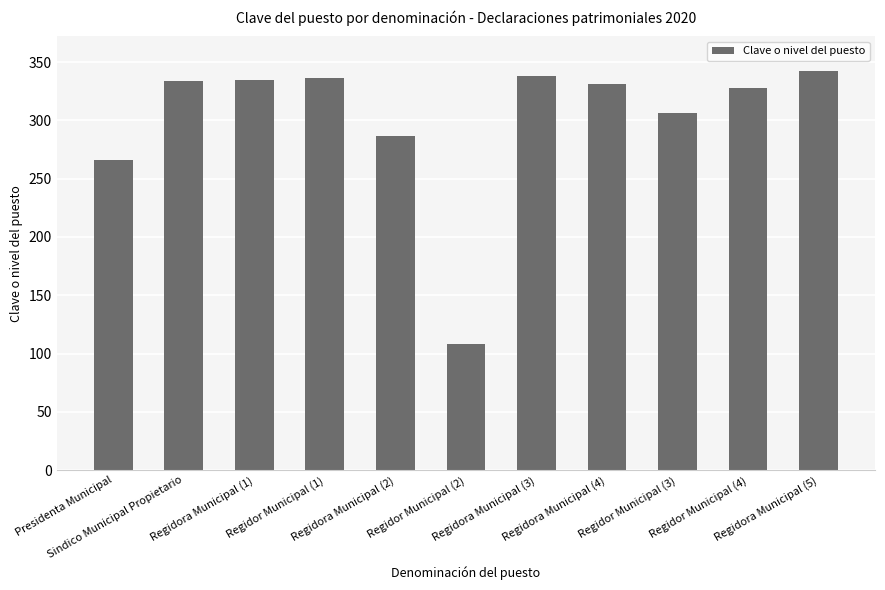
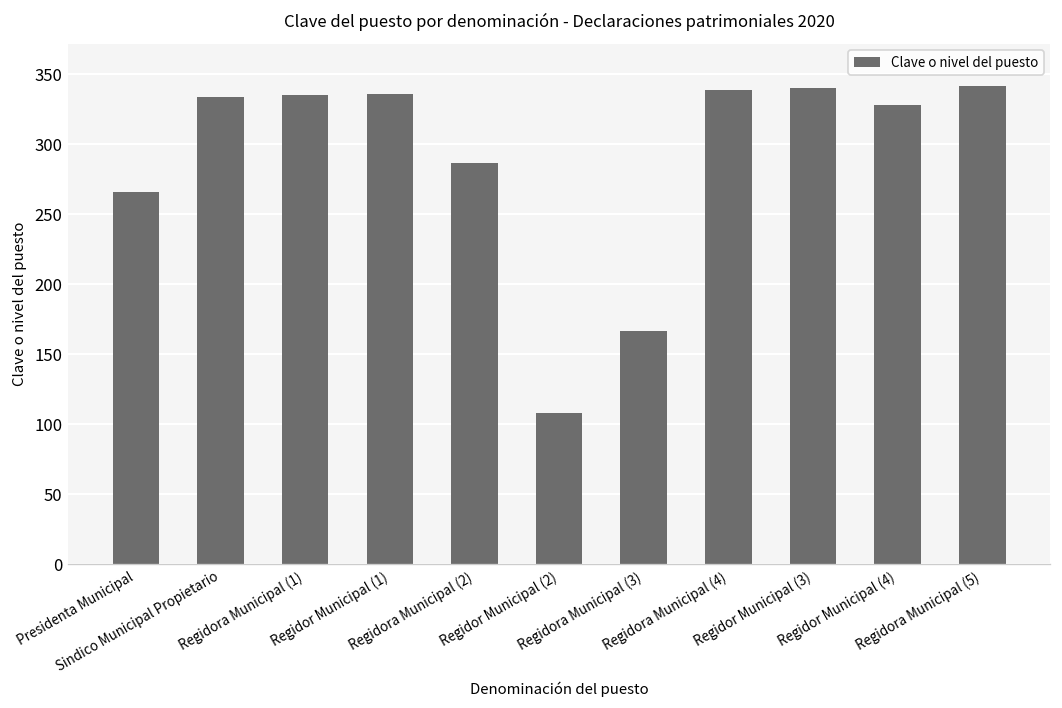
Regidora Municipal (3): 338 -> 167
Regidora Municipal (4): 331 -> 339
Regidor Municipal (3): 306 -> 340
